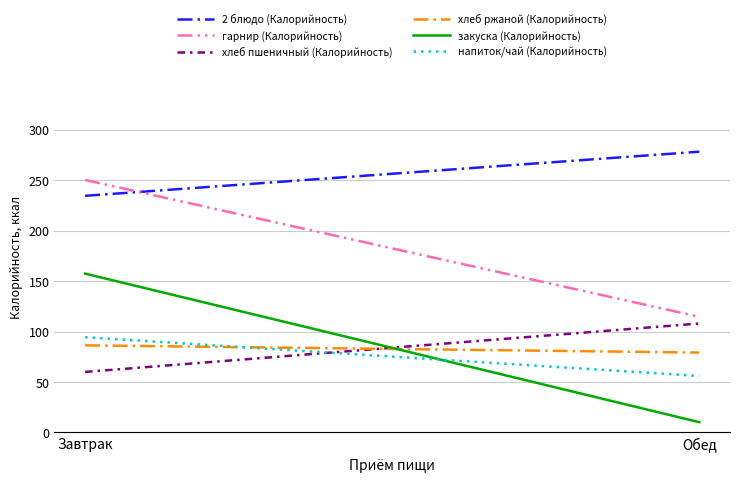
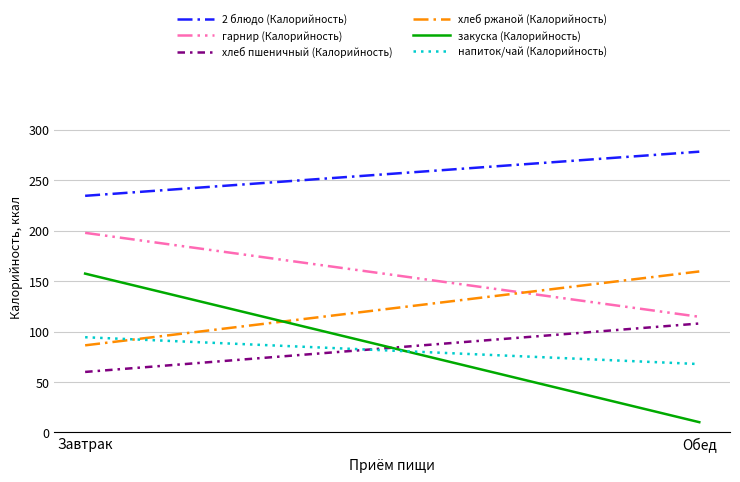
гарнир (Калорийность), Завтрак: 250 -> 198
хлеб ржаной (Калорийность), Обед: 79 -> 160
напиток/чай (Калорийность), Обед: 56 -> 68
